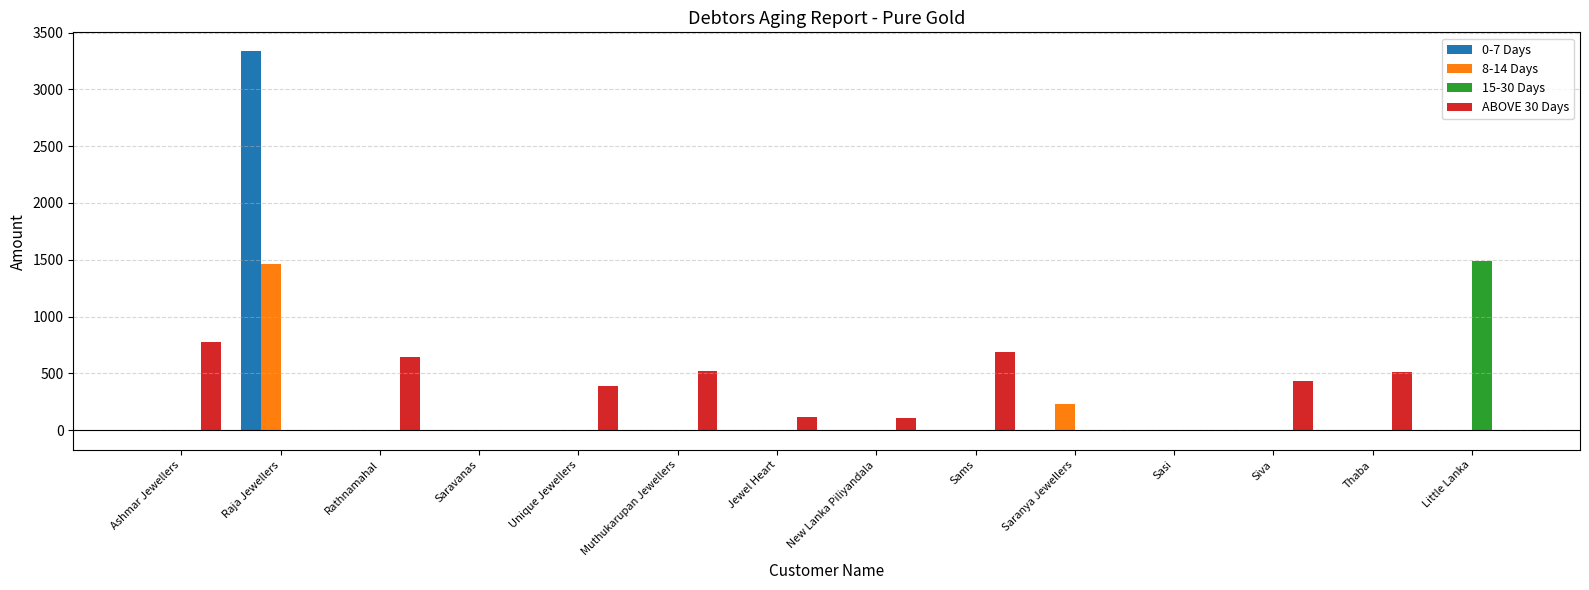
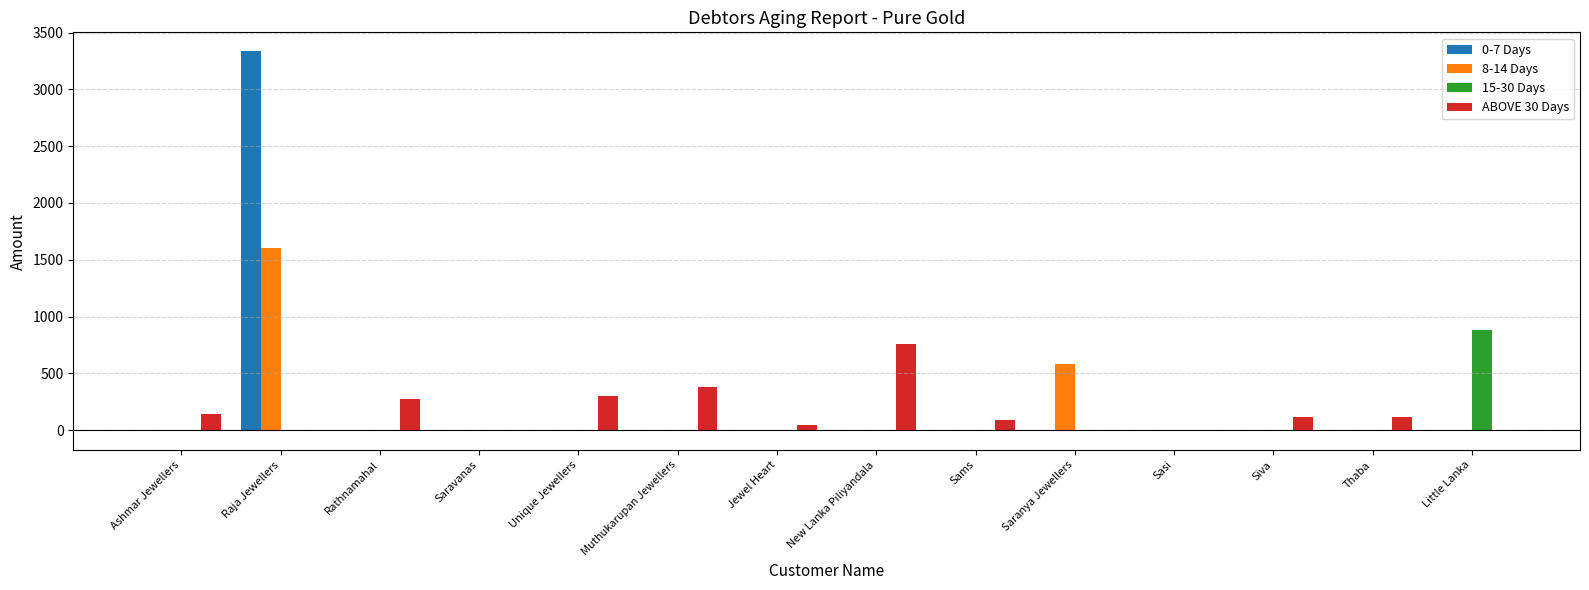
ABOVE 30 Days, Ashmar Jewellers: 770 -> 140
8-14 Days, Raja Jewellers: 1460 -> 1600
ABOVE 30 Days, Rathnamahal: 650 -> 280
ABOVE 30 Days, Unique Jewellers: 390 -> 300
ABOVE 30 Days, Muthukarupan Jewellers: 520 -> 380
ABOVE 30 Days, Jewel Heart: 120 -> 50
ABOVE 30 Days, New Lanka Piliyandala: 100 -> 760
ABOVE 30 Days, Sams: 690 -> 90
8-14 Days, Saranya Jewellers: 230 -> 580
ABOVE 30 Days, Siva: 430 -> 120
ABOVE 30 Days, Thaba: 510 -> 110
15-30 Days, Little Lanka: 1490 -> 880
